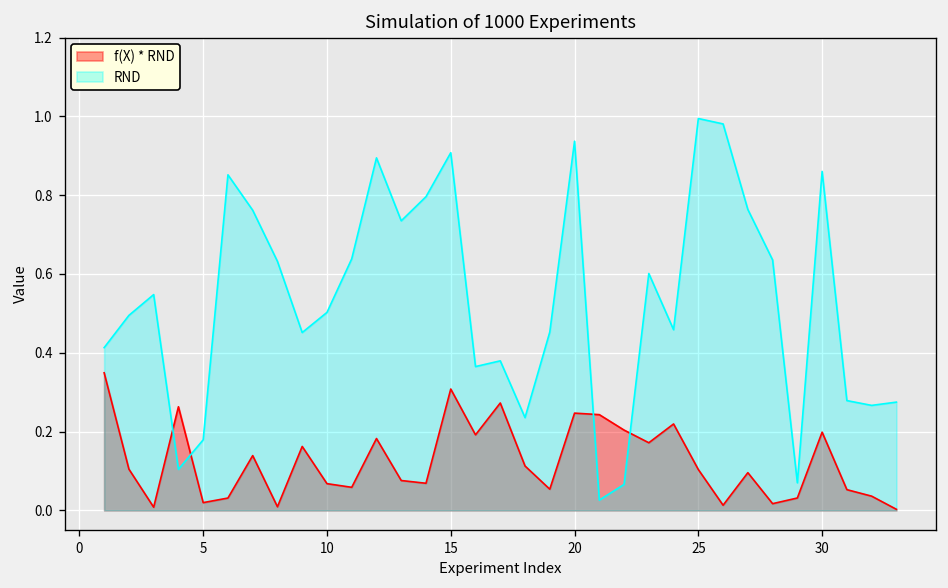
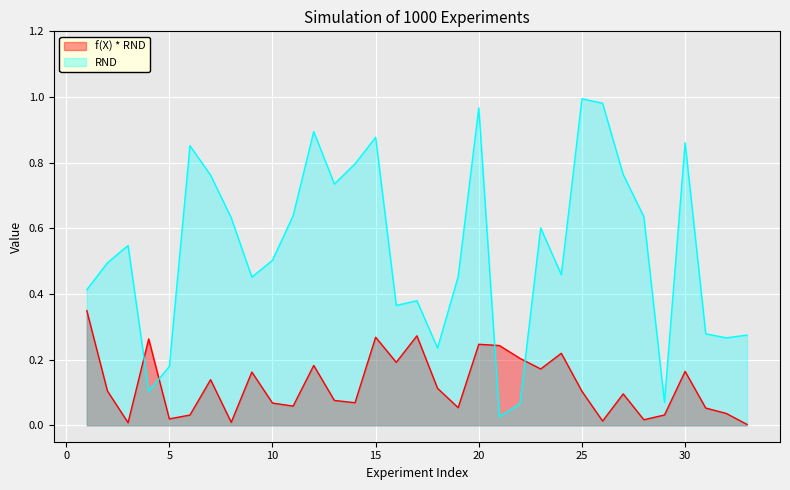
f(X) * RND, 15: 0.31 -> 0.27
RND, 15: 0.91 -> 0.88
RND, 20: 0.94 -> 0.97
f(X) * RND, 30: 0.20 -> 0.16
